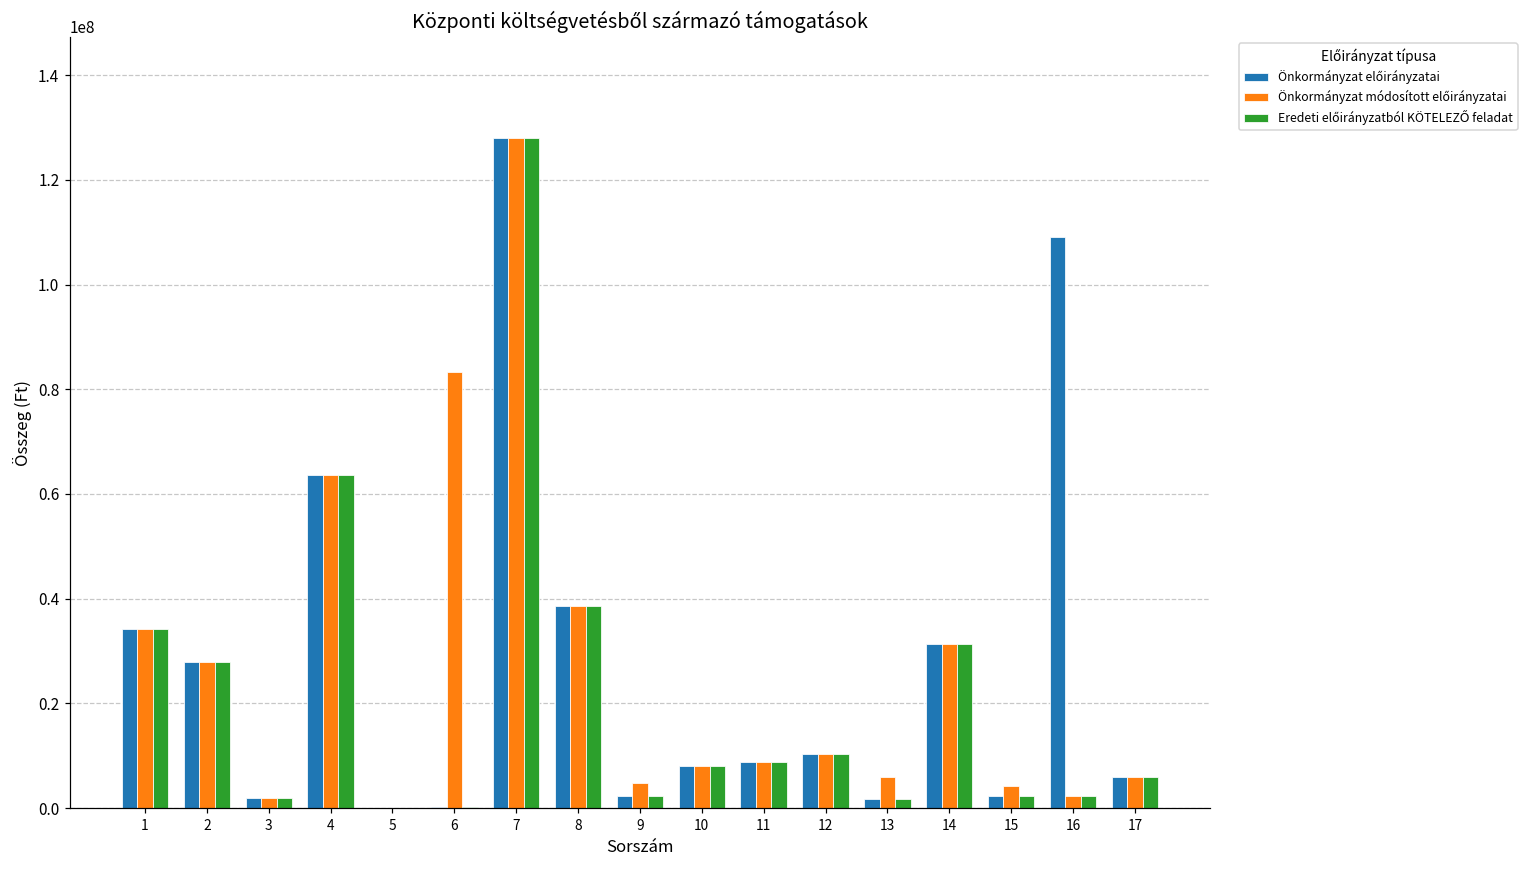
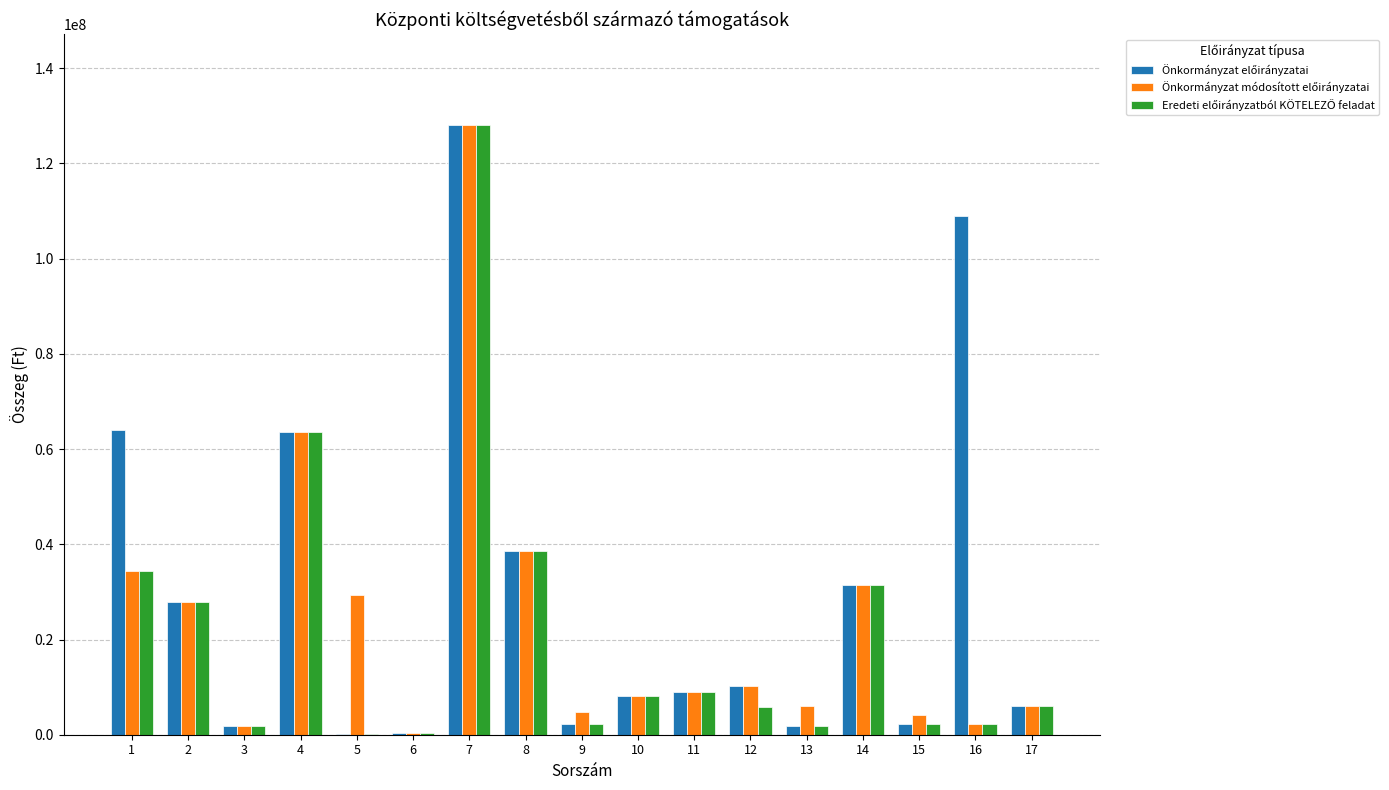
Önkormányzat előirányzatai, 1: 34000000 -> 64000000
Önkormányzat módosított előirányzatai, 5: 0 -> 29000000
Önkormányzat módosított előirányzatai, 6: 83000000 -> 0
Eredeti előirányzatból KÖTELEZŐ feladat, 12: 10000000 -> 6000000
